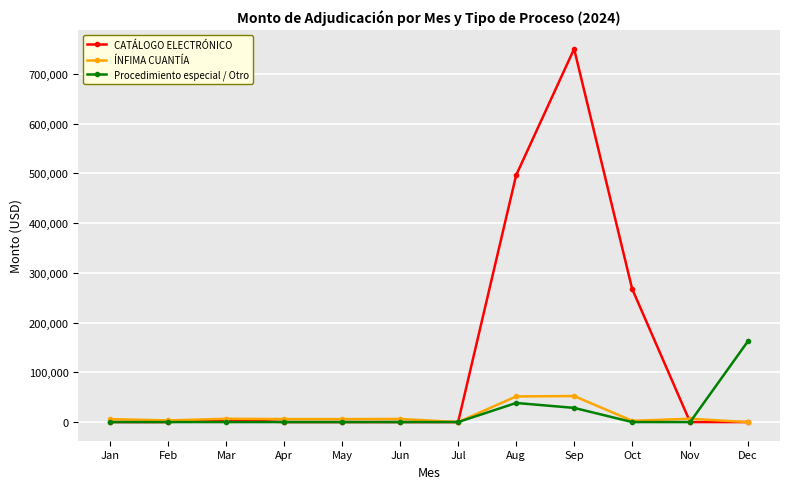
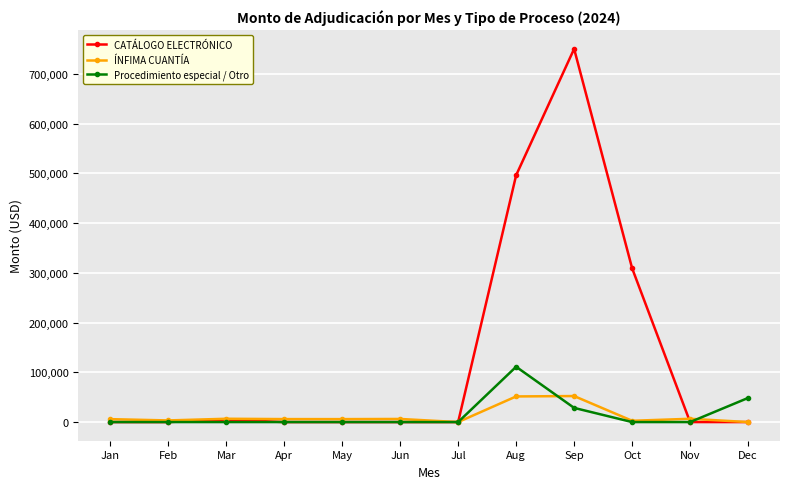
Procedimiento especial / Otro, Aug: 40,000 -> 110,000
CATÁLOGO ELECTRÓNICO, Oct: 270,000 -> 310,000
Procedimiento especial / Otro, Dec: 160,000 -> 50,000
